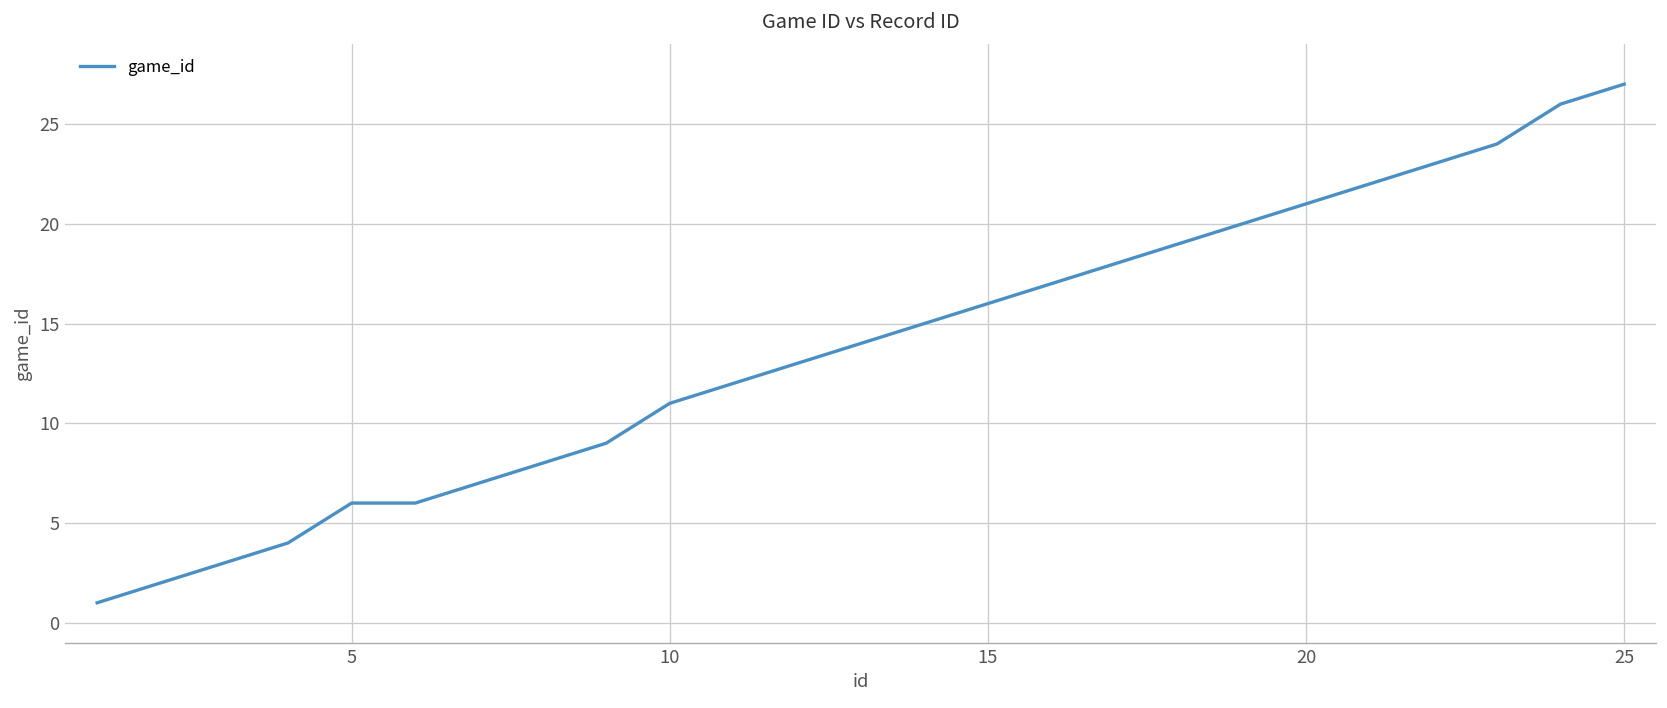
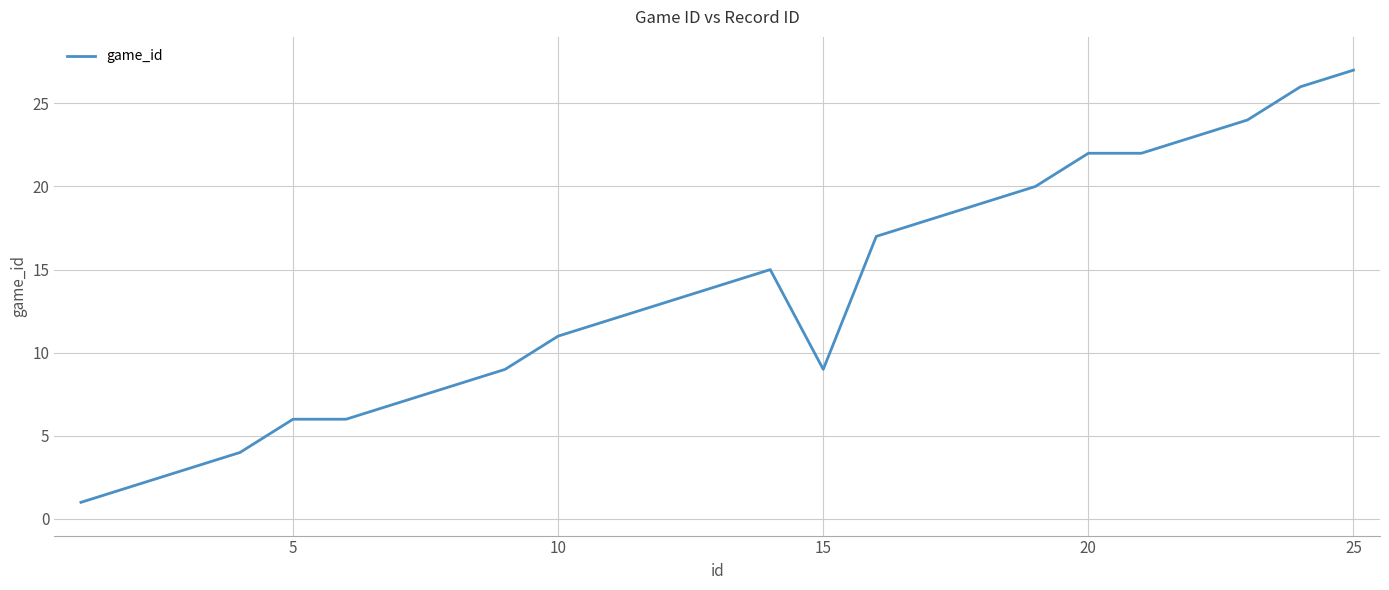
15: 16 -> 9
20: 21 -> 22
